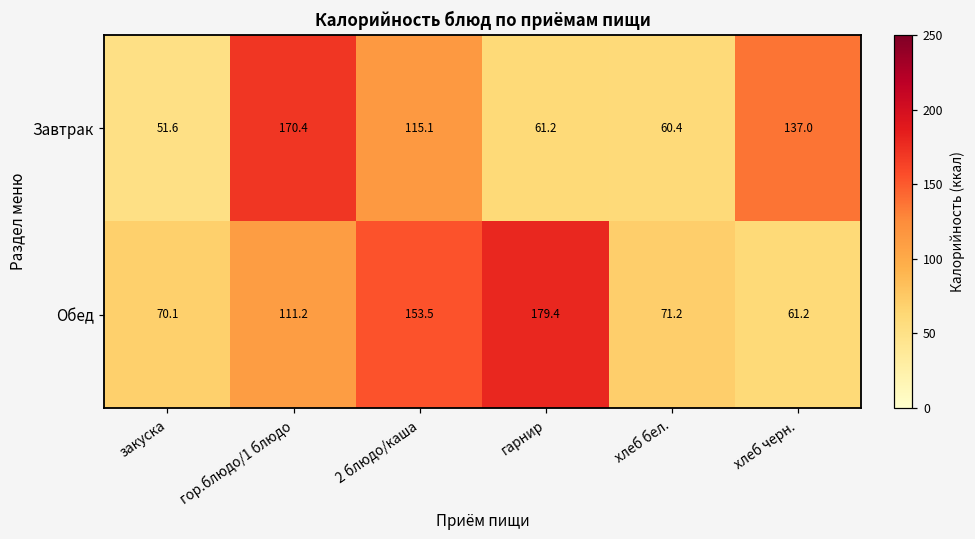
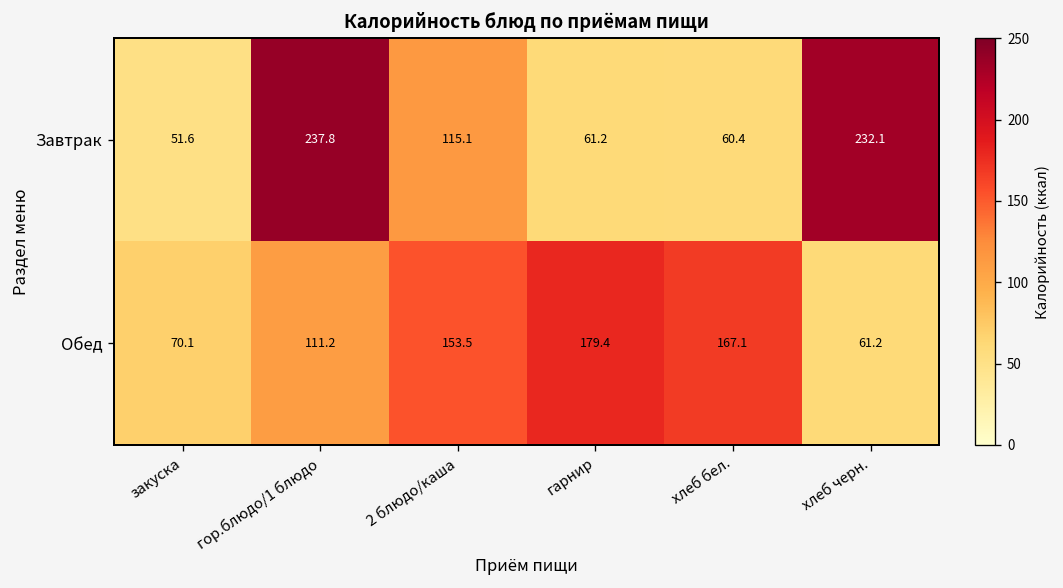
Завтрак, гор.блюдо/1 блюдо: 170.4 -> 237.8
Завтрак, хлеб черн.: 137.0 -> 232.1
Обед, хлеб бел.: 71.2 -> 167.1
